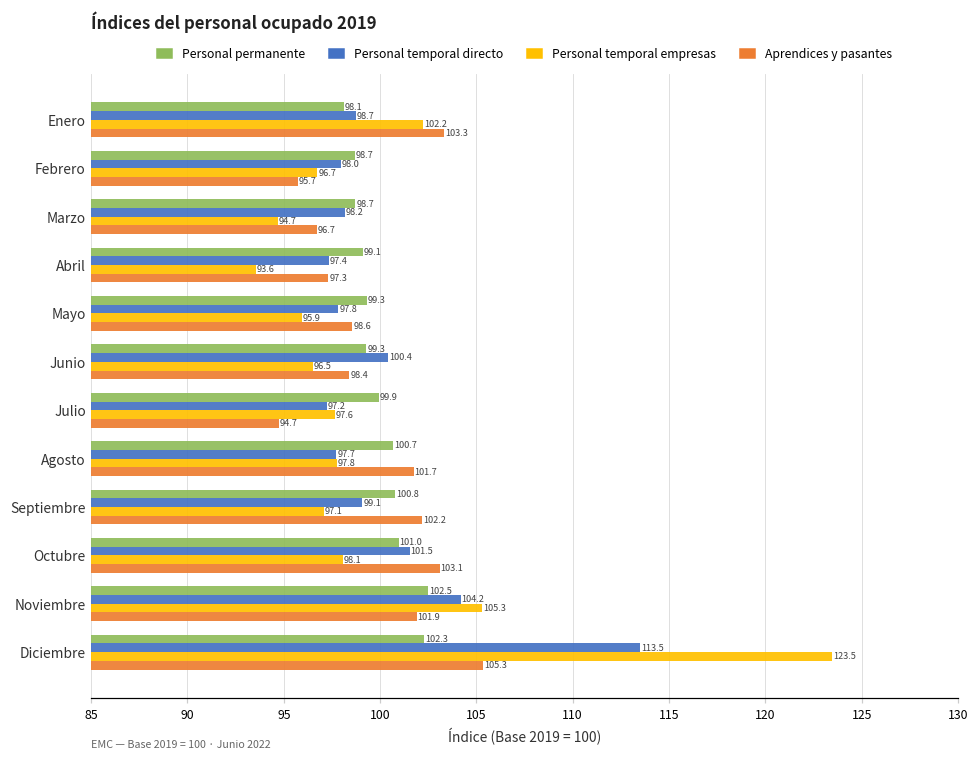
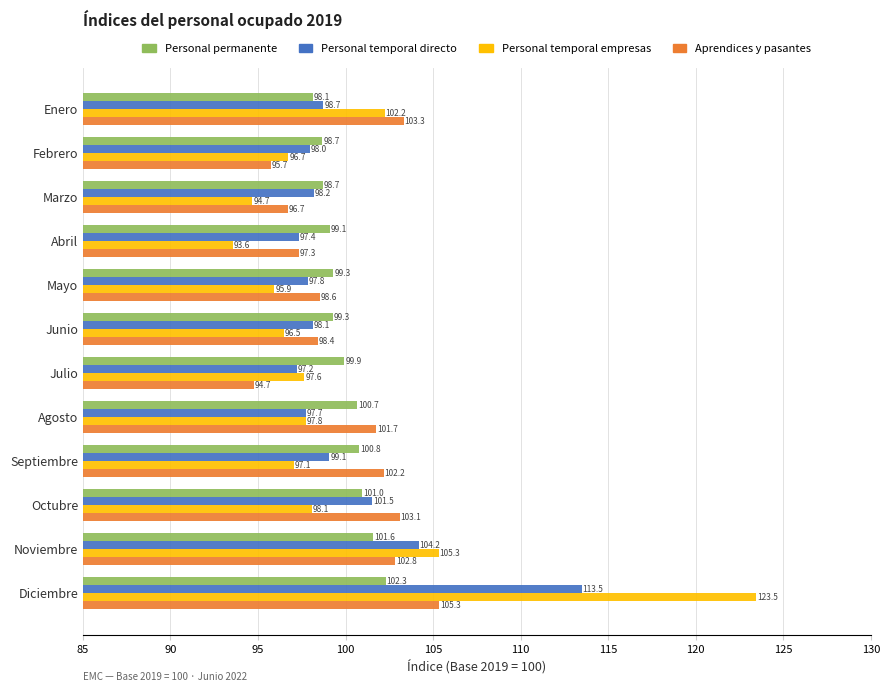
Personal temporal directo, Junio: 100.4 -> 98.1
Personal permanente, Noviembre: 102.5 -> 101.6
Aprendices y pasantes, Noviembre: 101.9 -> 102.8
